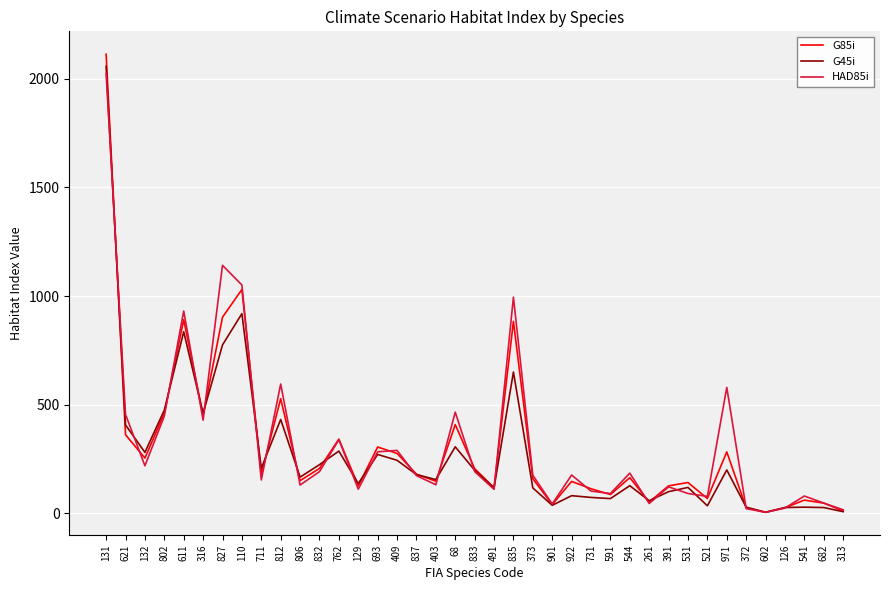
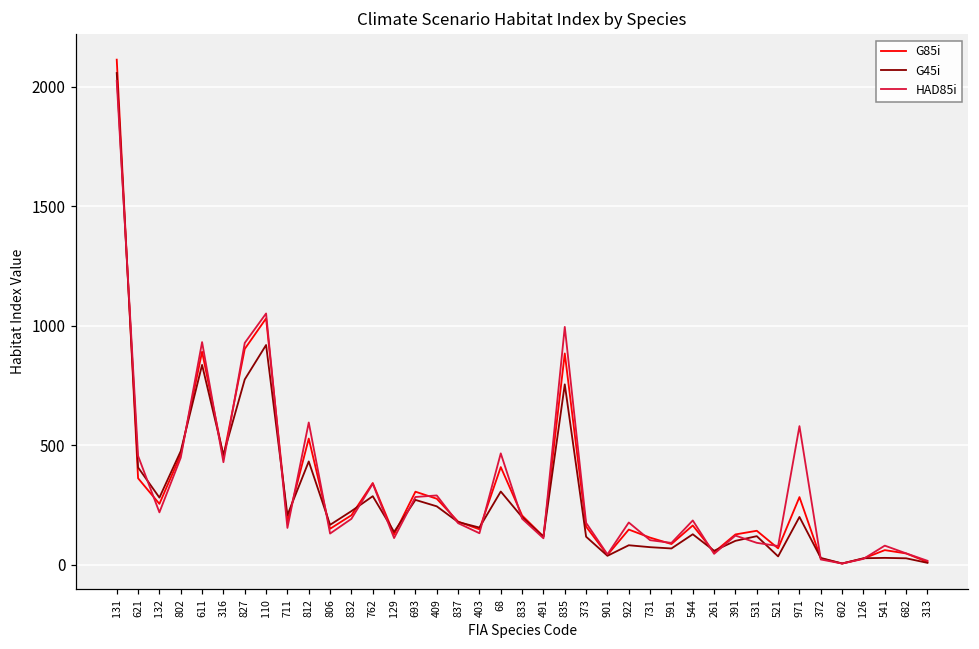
HAD85i, 827: 1140 -> 930
G45i, 835: 650 -> 750
